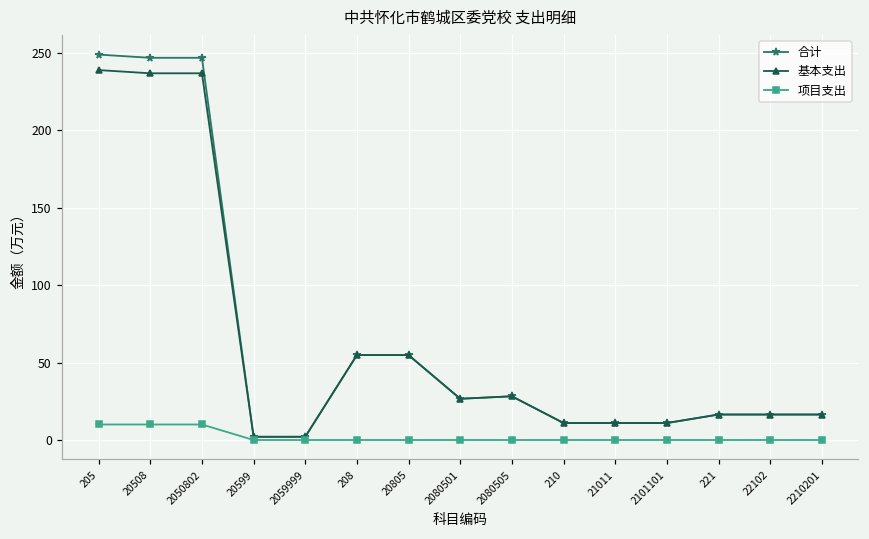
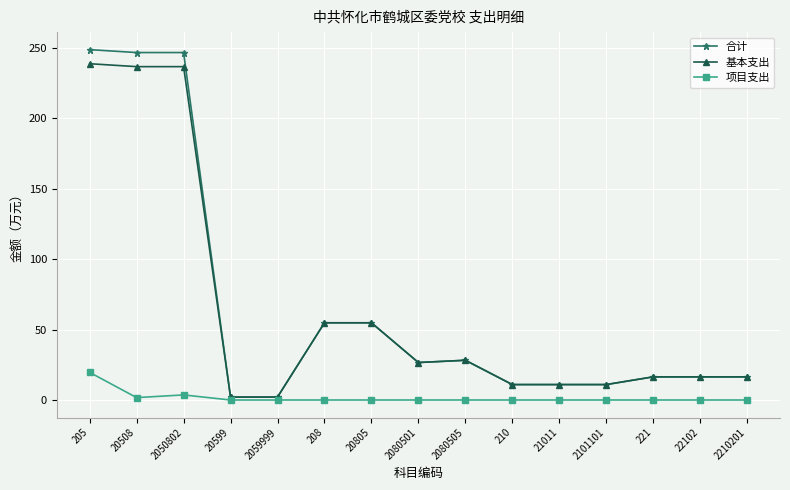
项目支出, 205: 10 -> 20
项目支出, 20508: 10 -> 2
项目支出, 2050802: 10 -> 4
